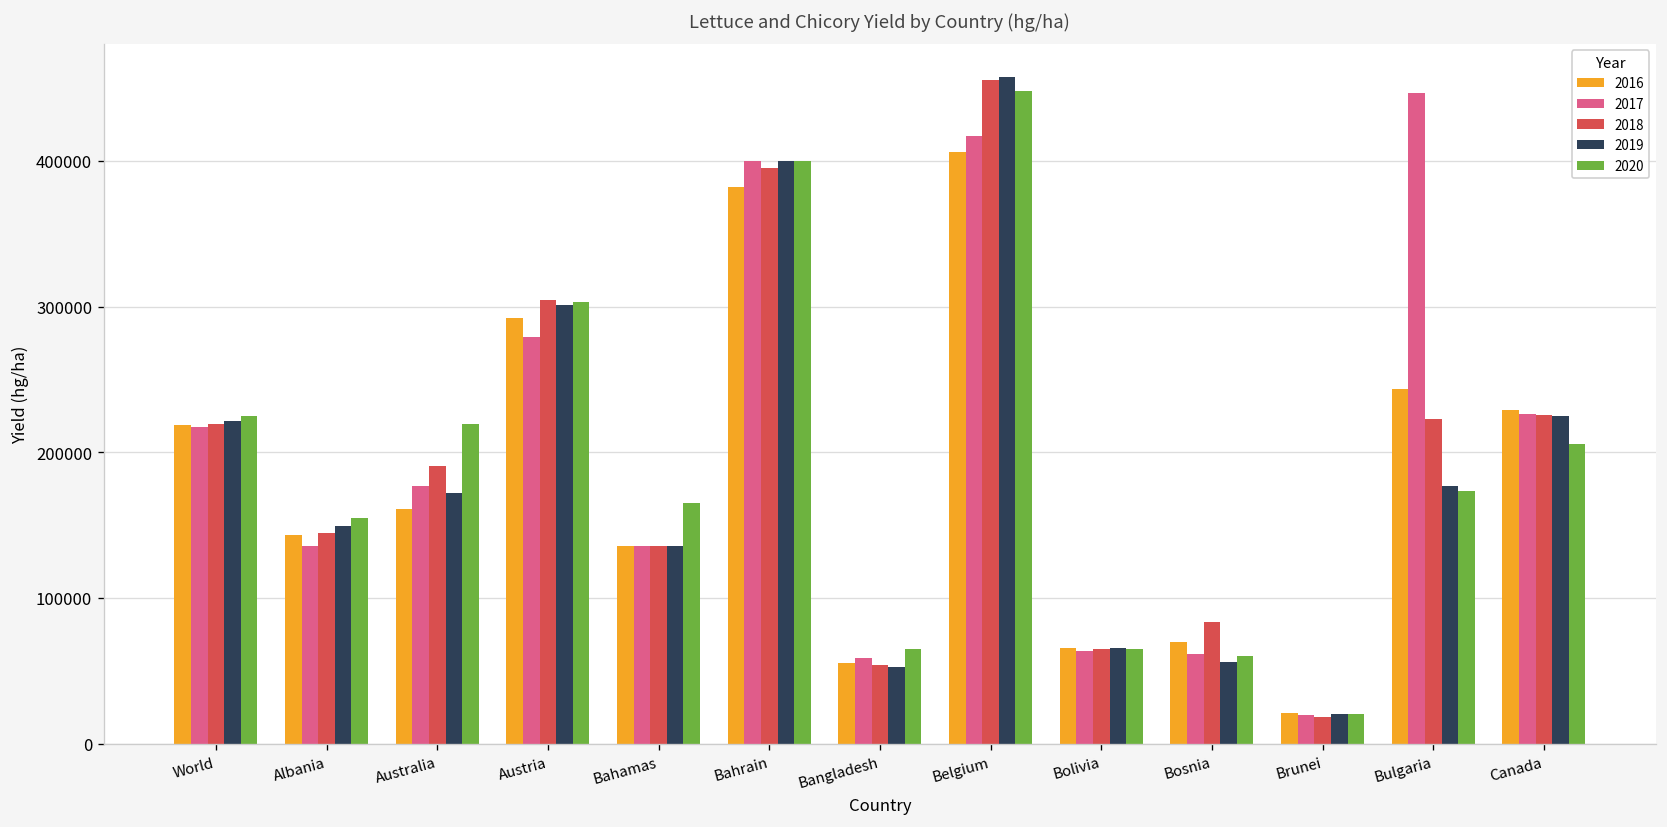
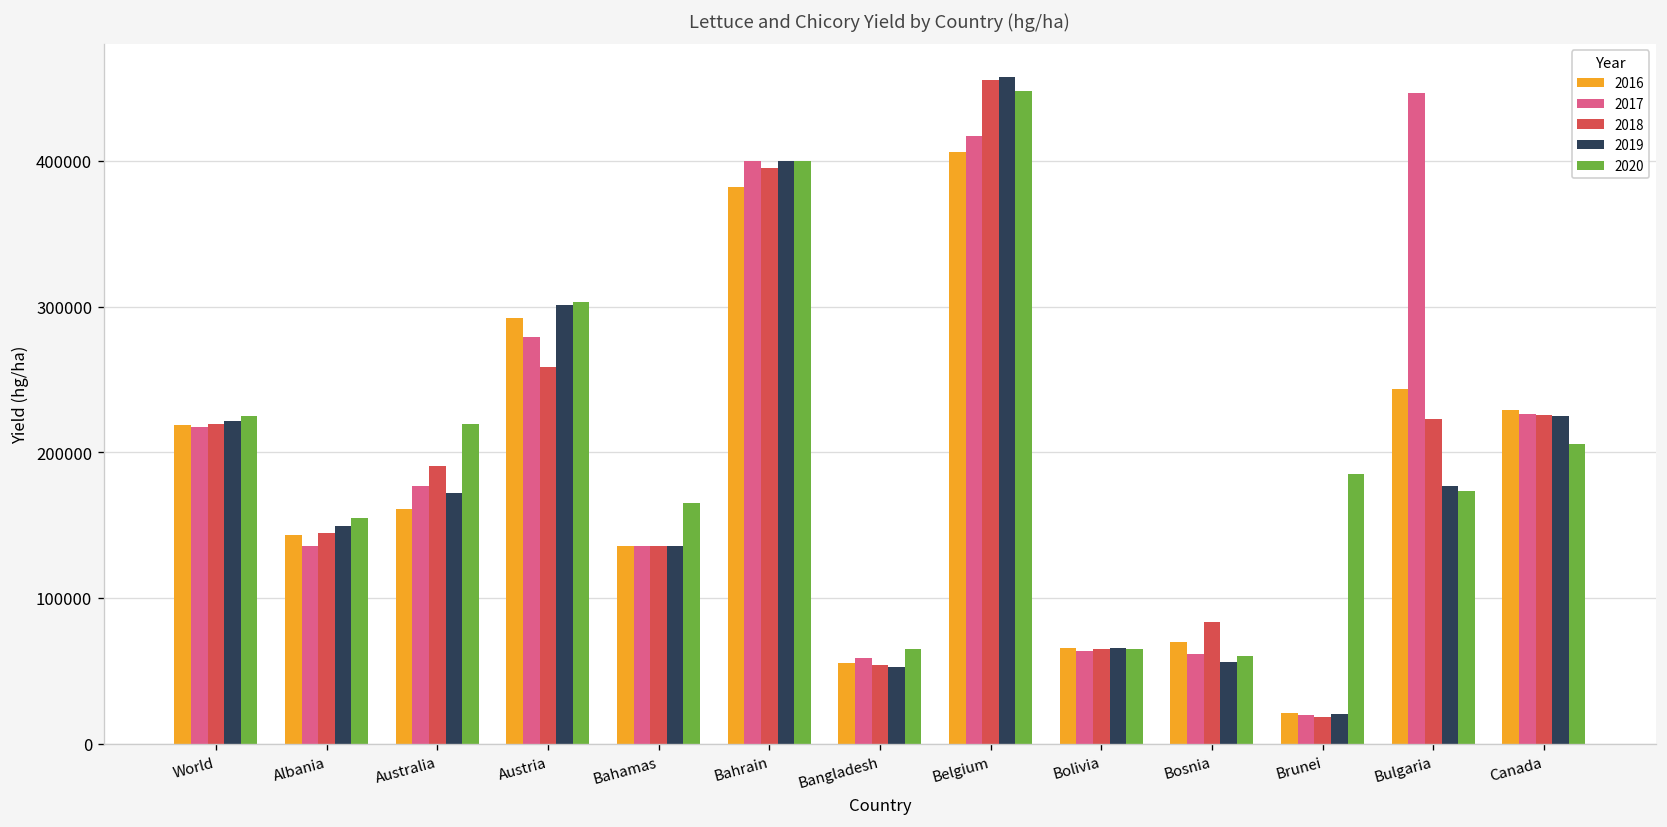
2018, Austria: 305000 -> 259000
2020, Brunei: 20000 -> 185000
